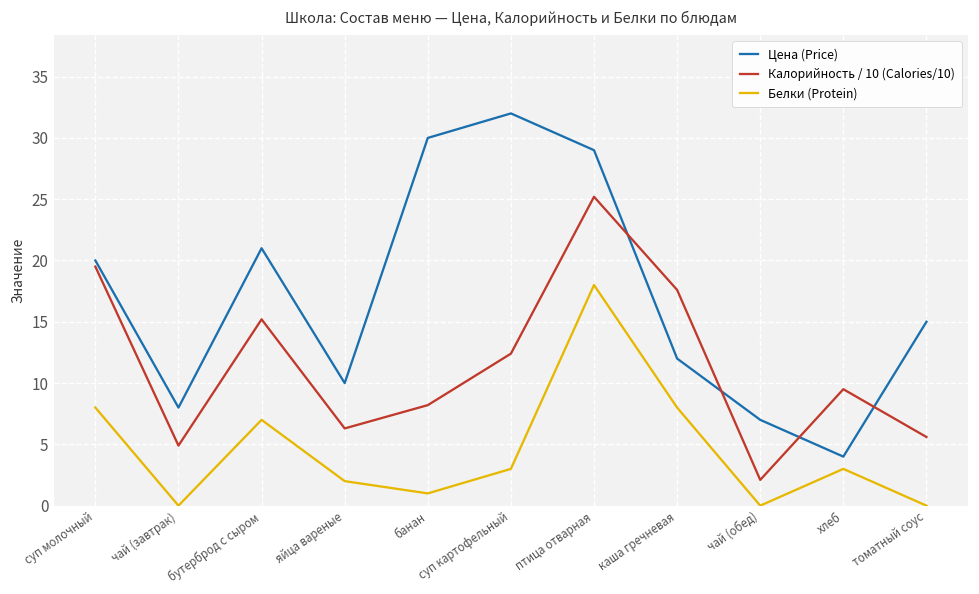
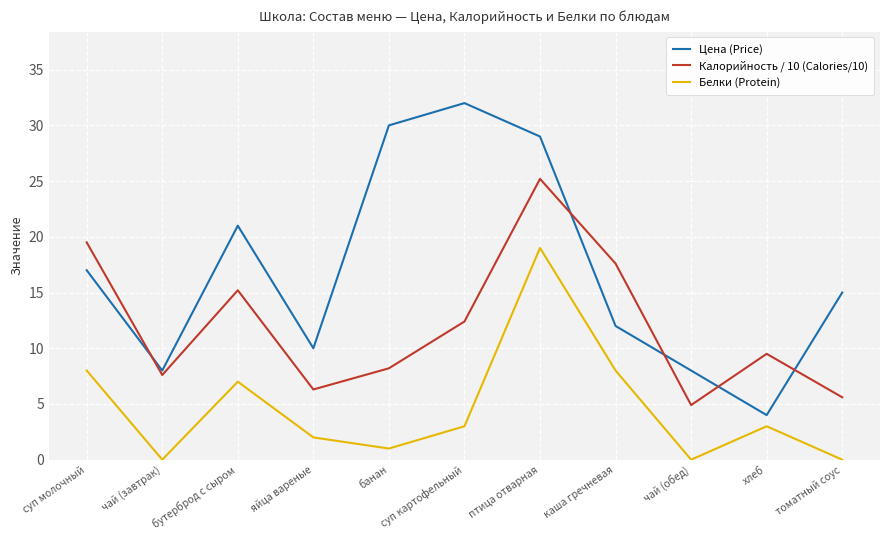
Цена (Price), суп молочный: 20 -> 17
Калорийность / 10 (Calories/10), чай (завтрак): 4.9 -> 7.6
Белки (Protein), птица отварная: 18 -> 19
Цена (Price), чай (обед): 7 -> 8
Калорийность / 10 (Calories/10), чай (обед): 2.1 -> 4.9
